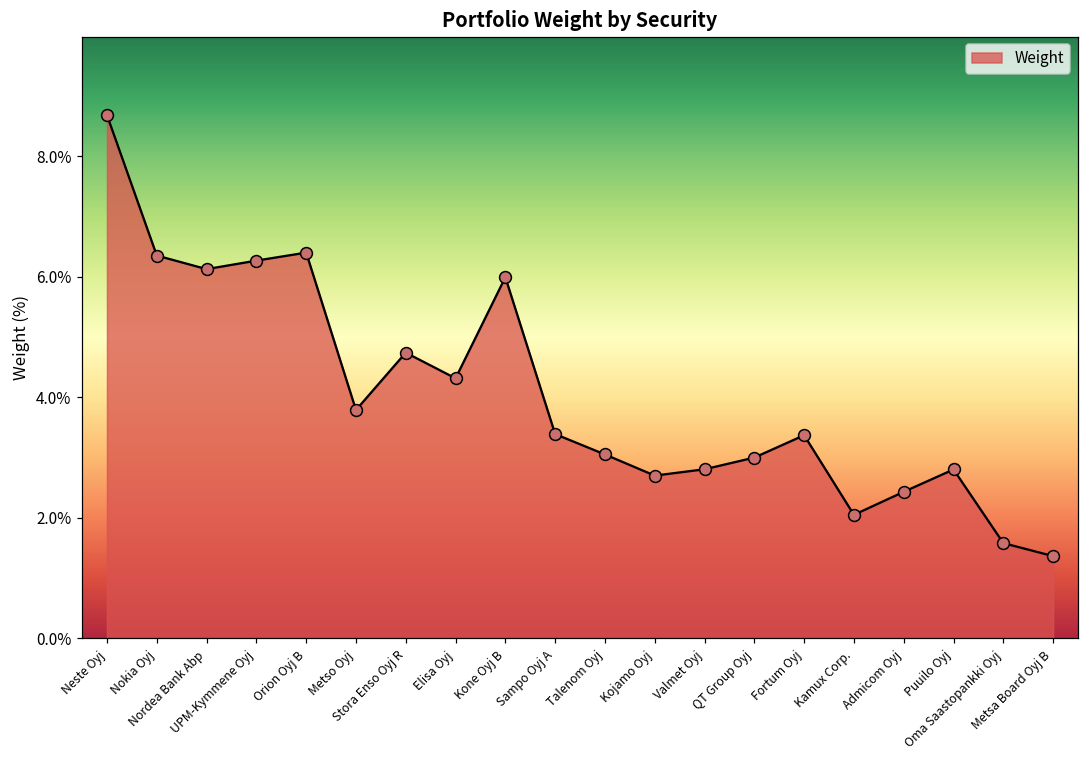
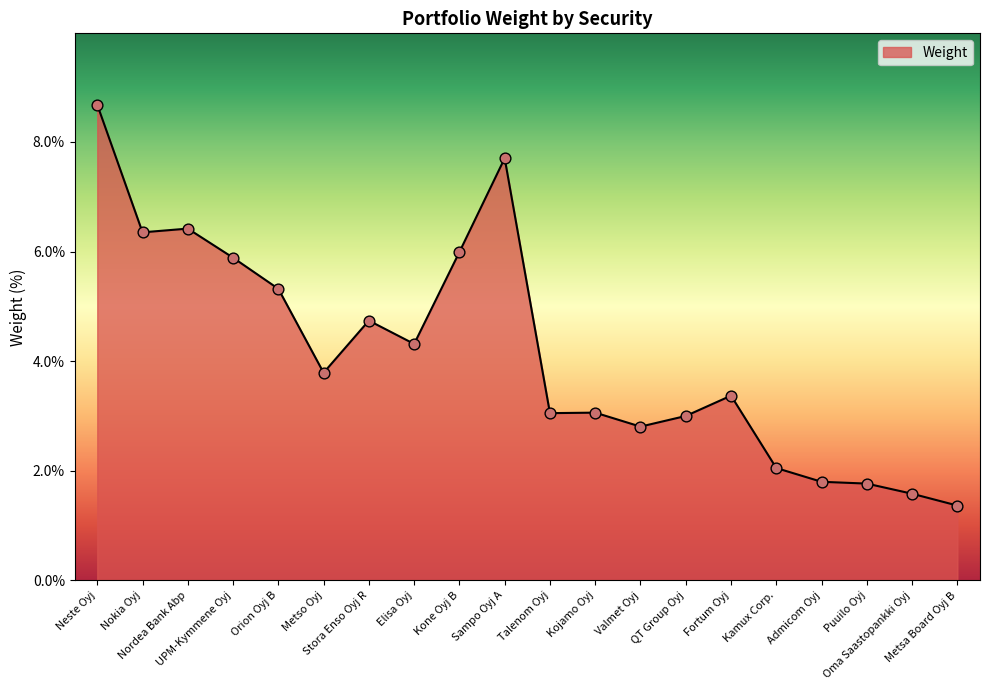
Nordea Bank Abp: 6.1% -> 6.4%
UPM-Kymmene Oyj: 6.3% -> 5.9%
Orion Oyj B: 6.4% -> 5.3%
Sampo Oyj A: 3.4% -> 7.7%
Kojamo Oyj: 2.7% -> 3.1%
Admicom Oyj: 2.4% -> 1.8%
Puuilo Oyj: 2.8% -> 1.8%
